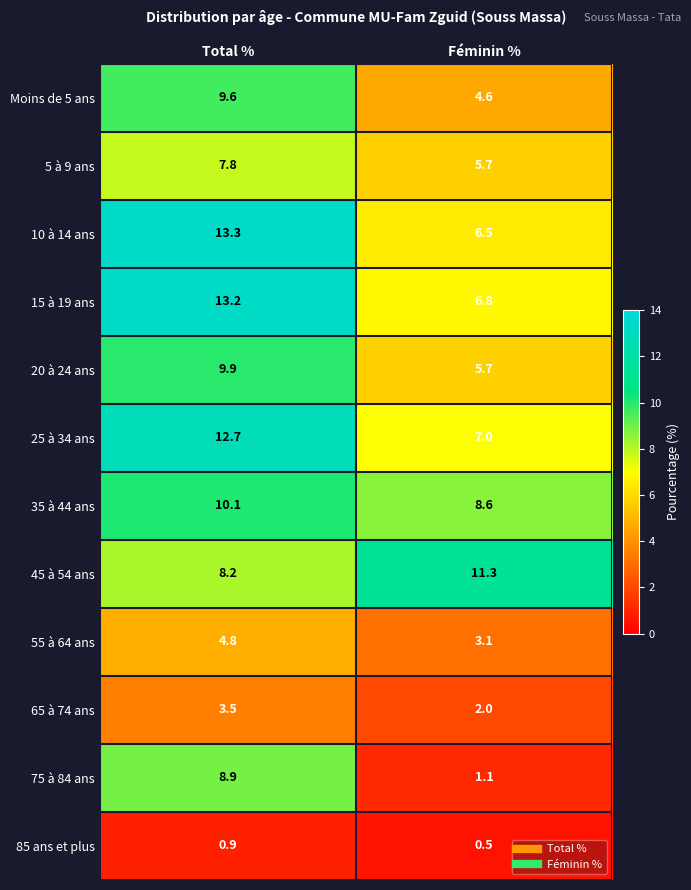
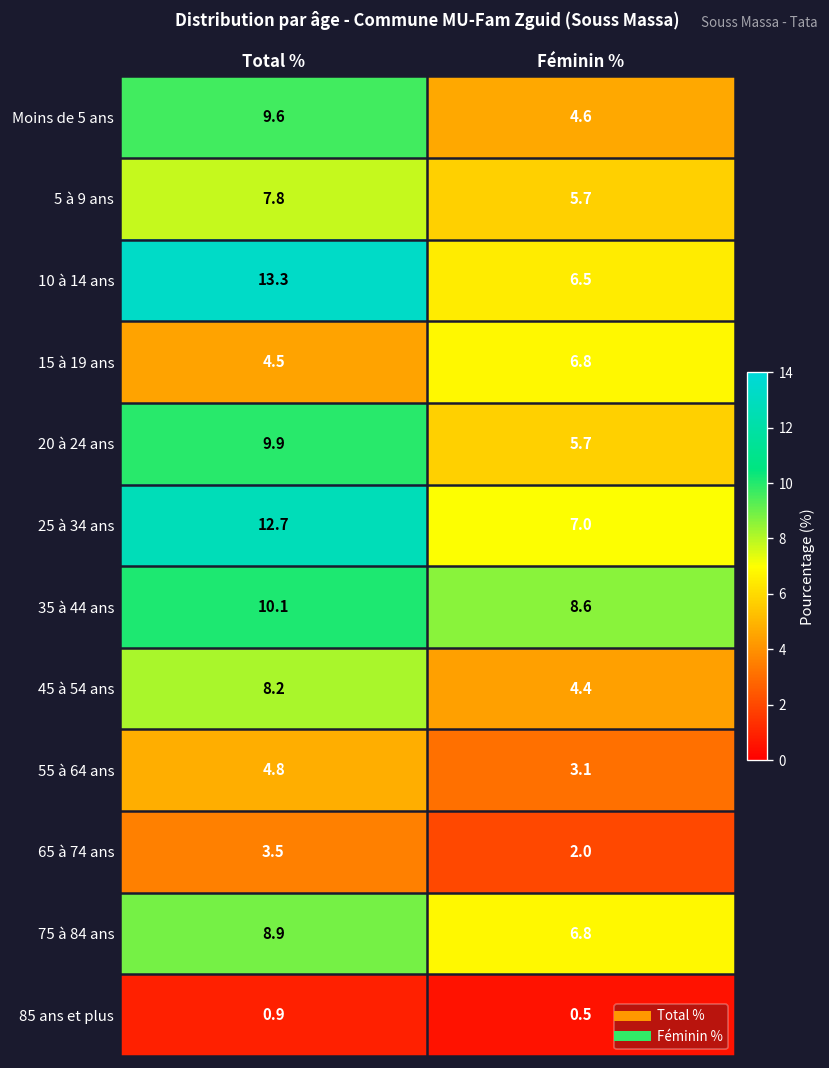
15 à 19 ans, Total %: 13.2 -> 4.5
45 à 54 ans, Féminin %: 11.3 -> 4.4
75 à 84 ans, Féminin %: 1.1 -> 6.8
